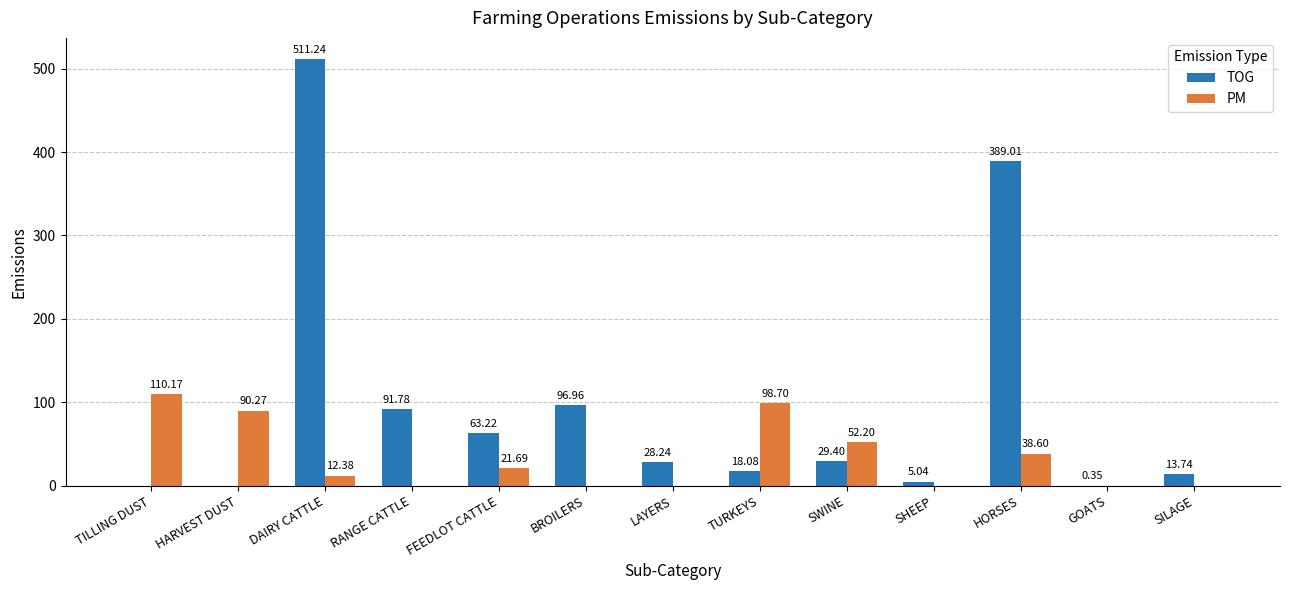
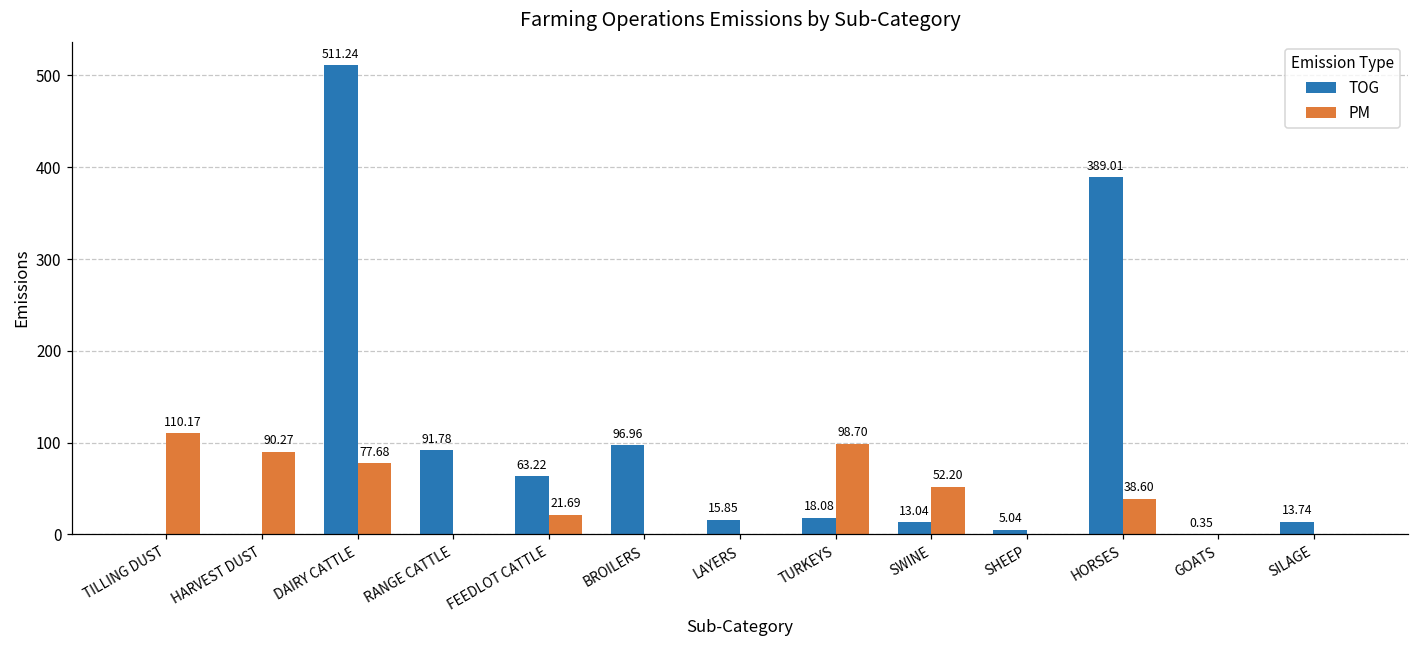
PM, DAIRY CATTLE: 12.38 -> 77.68
TOG, LAYERS: 28.24 -> 15.85
TOG, SWINE: 29.40 -> 13.04
